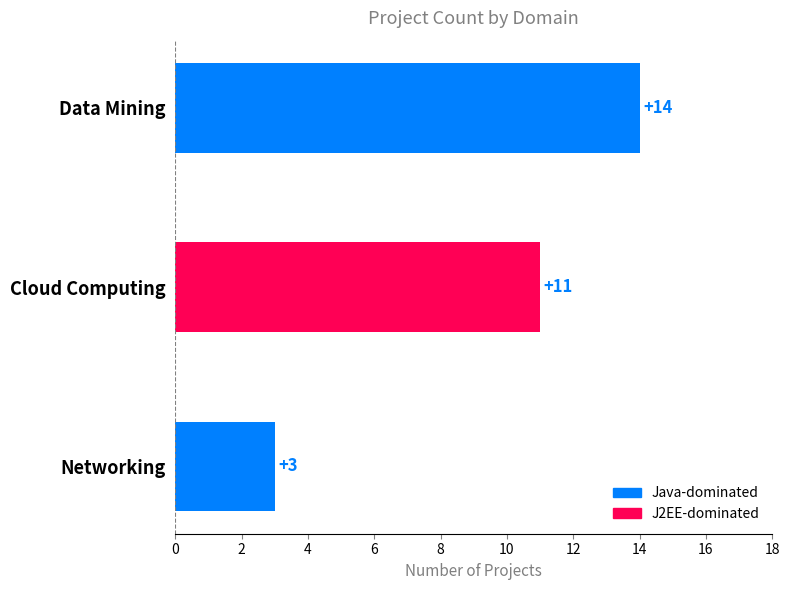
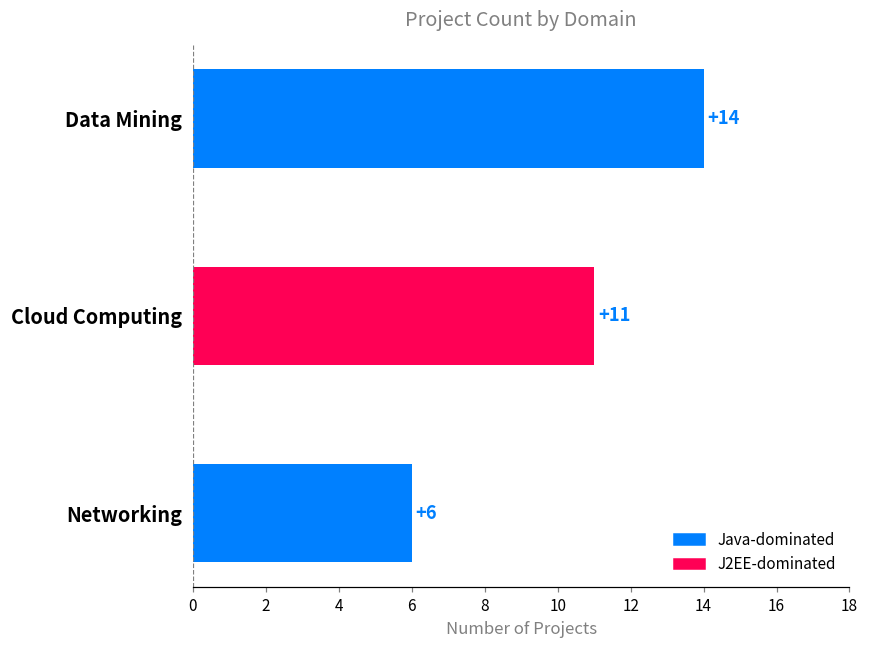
Networking: +3 -> +6
